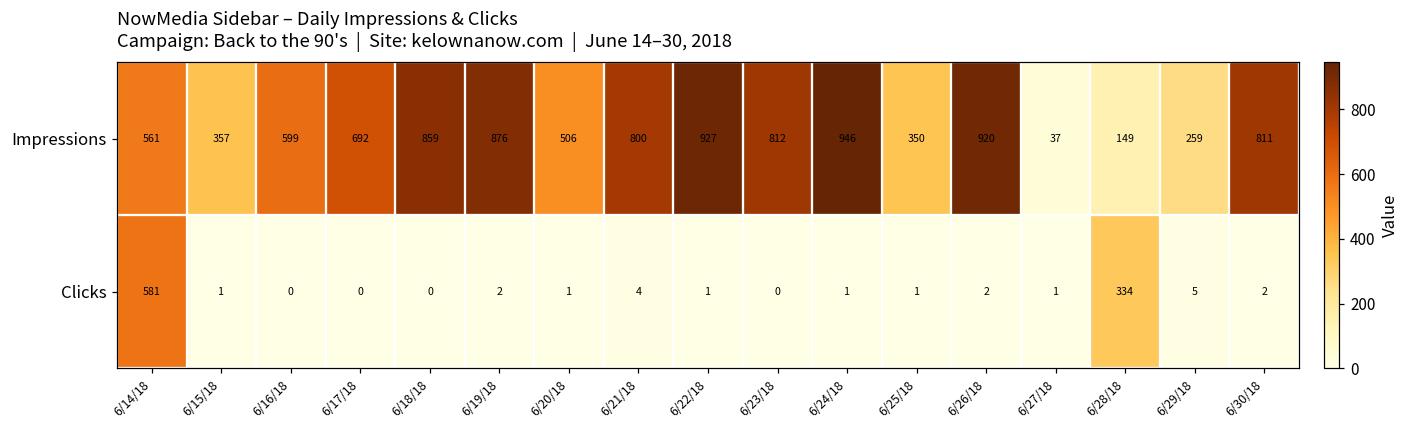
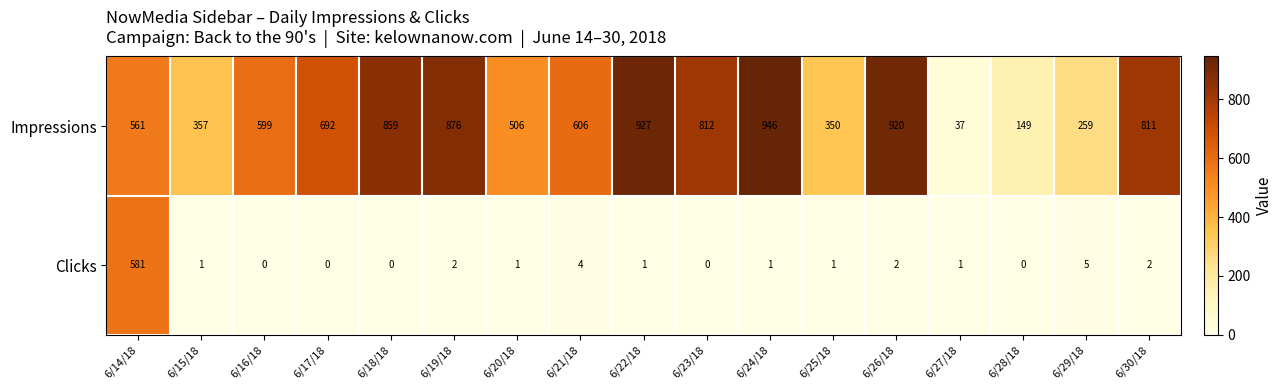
Impressions, 6/21/18: 800 -> 606
Clicks, 6/28/18: 334 -> 0
